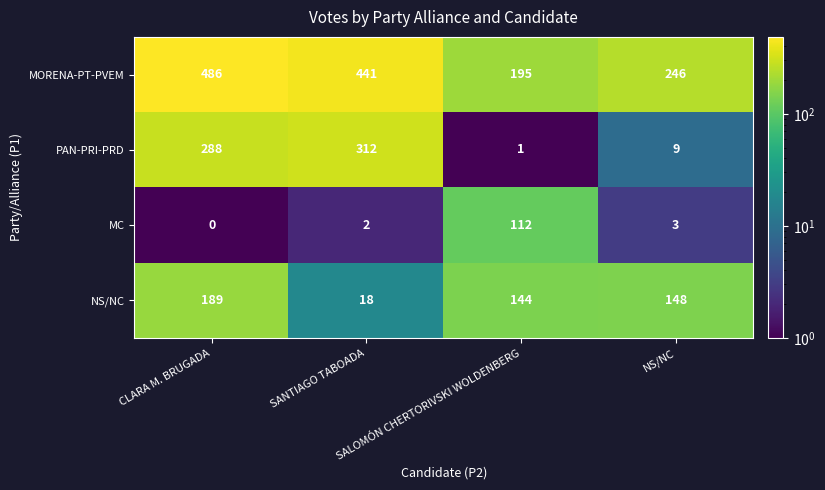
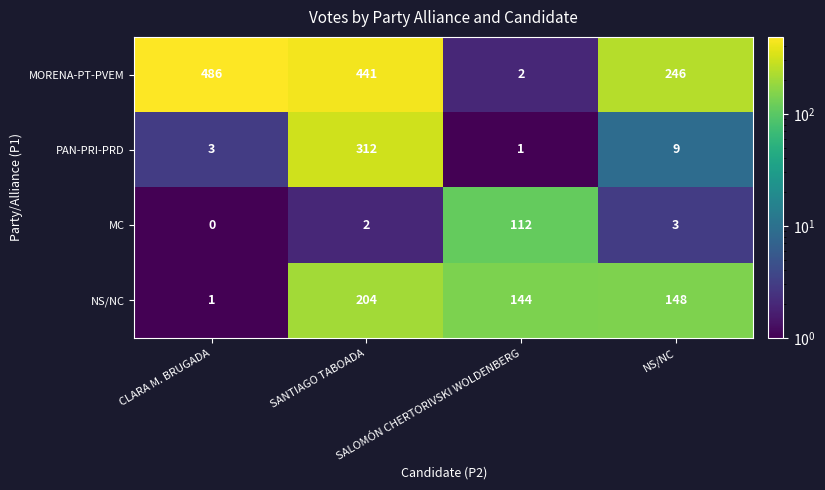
MORENA-PT-PVEM, SALOMÓN CHERTORIVSKI WOLDENBERG: 195 -> 2
PAN-PRI-PRD, CLARA M. BRUGADA: 288 -> 3
NS/NC, CLARA M. BRUGADA: 189 -> 1
NS/NC, SANTIAGO TABOADA: 18 -> 204
